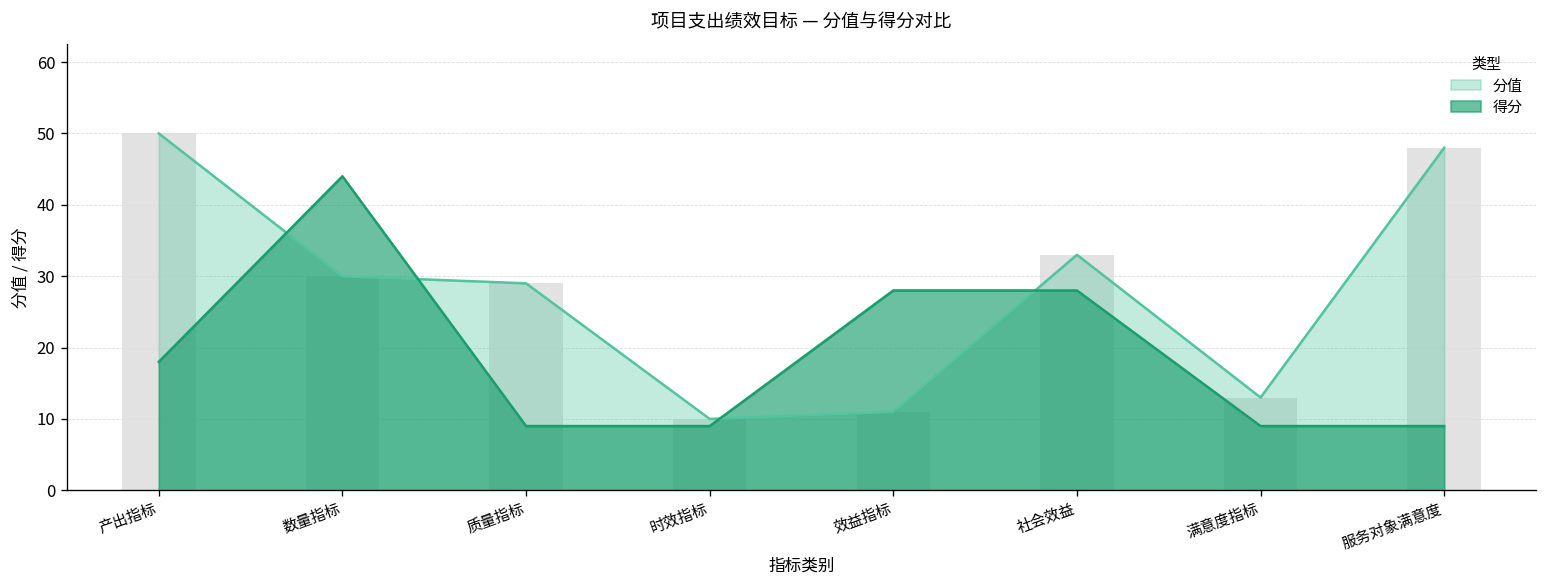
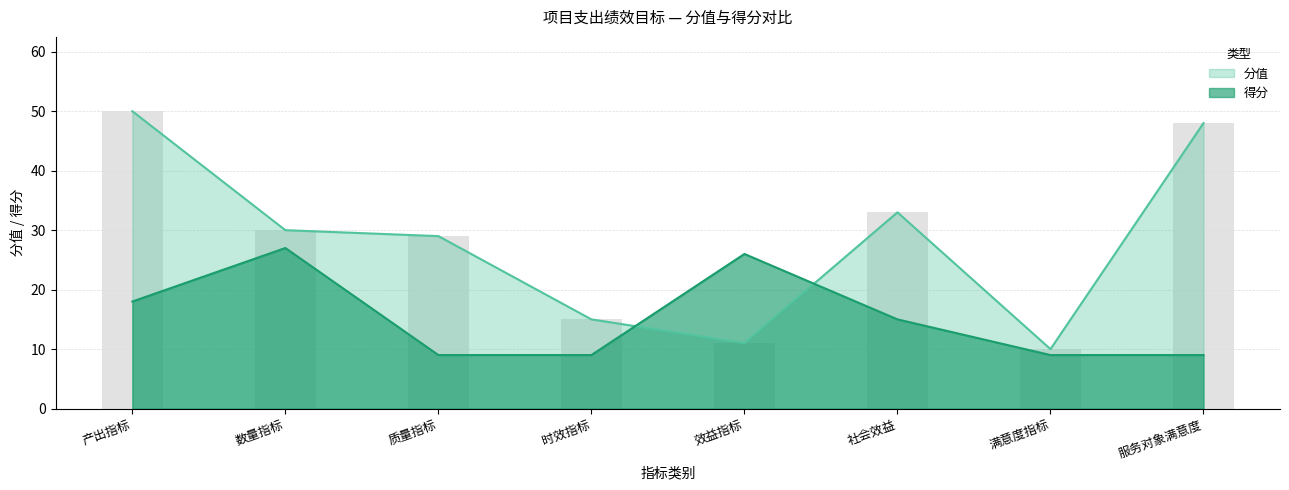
得分, 数量指标: 44 -> 27
分值, 时效指标: 10 -> 15
得分, 效益指标: 28 -> 26
得分, 社会效益: 28 -> 15
分值, 满意度指标: 13 -> 10
